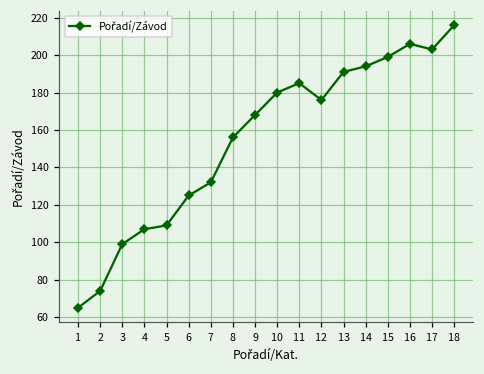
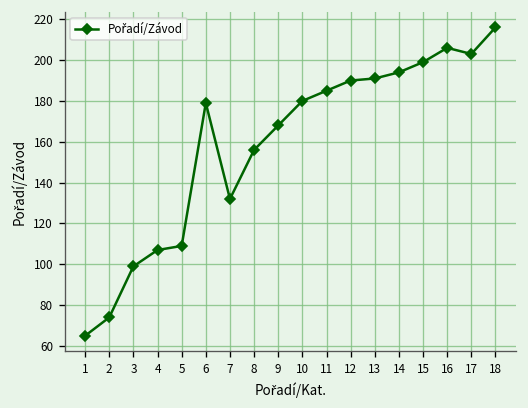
6: 125 -> 179
12: 176 -> 190
